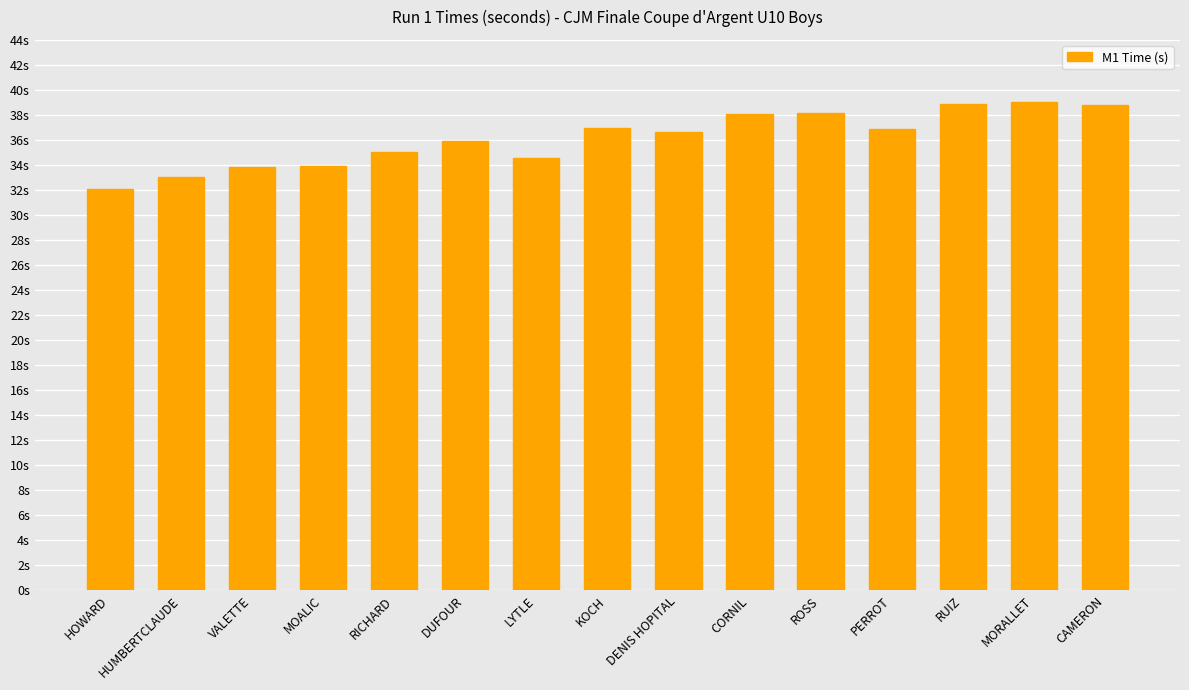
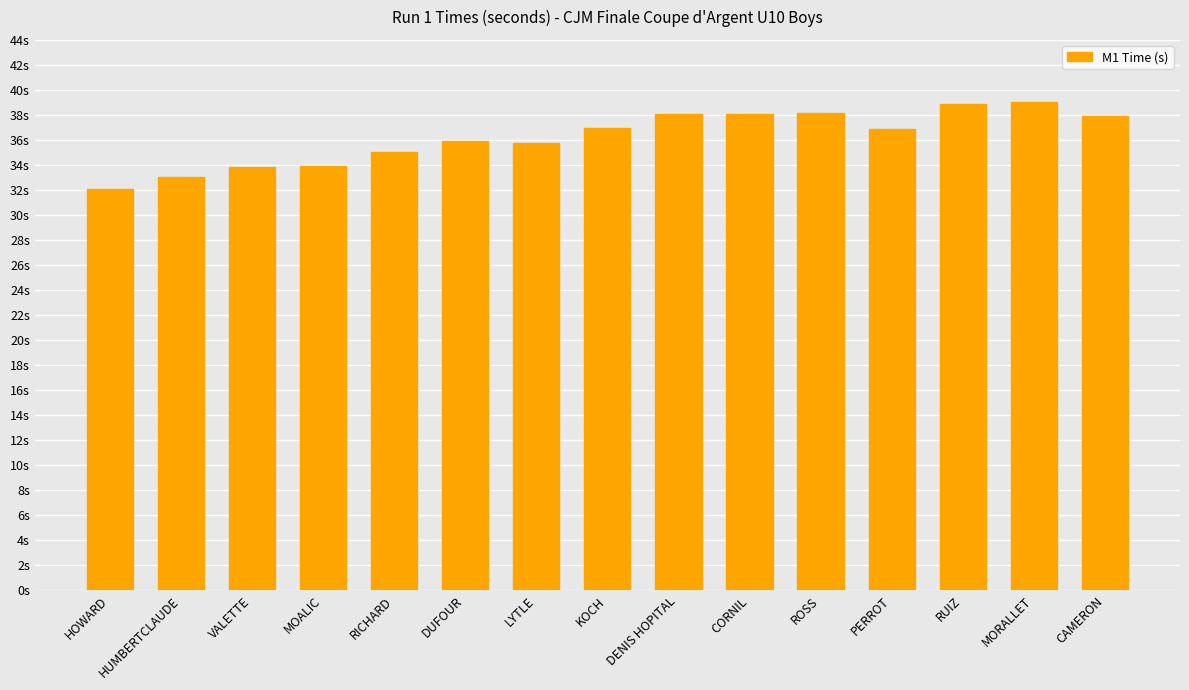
LYTLE: 34.5s -> 35.8s
DENIS HOPITAL: 36.6s -> 38.1s
CAMERON: 38.8s -> 37.9s
